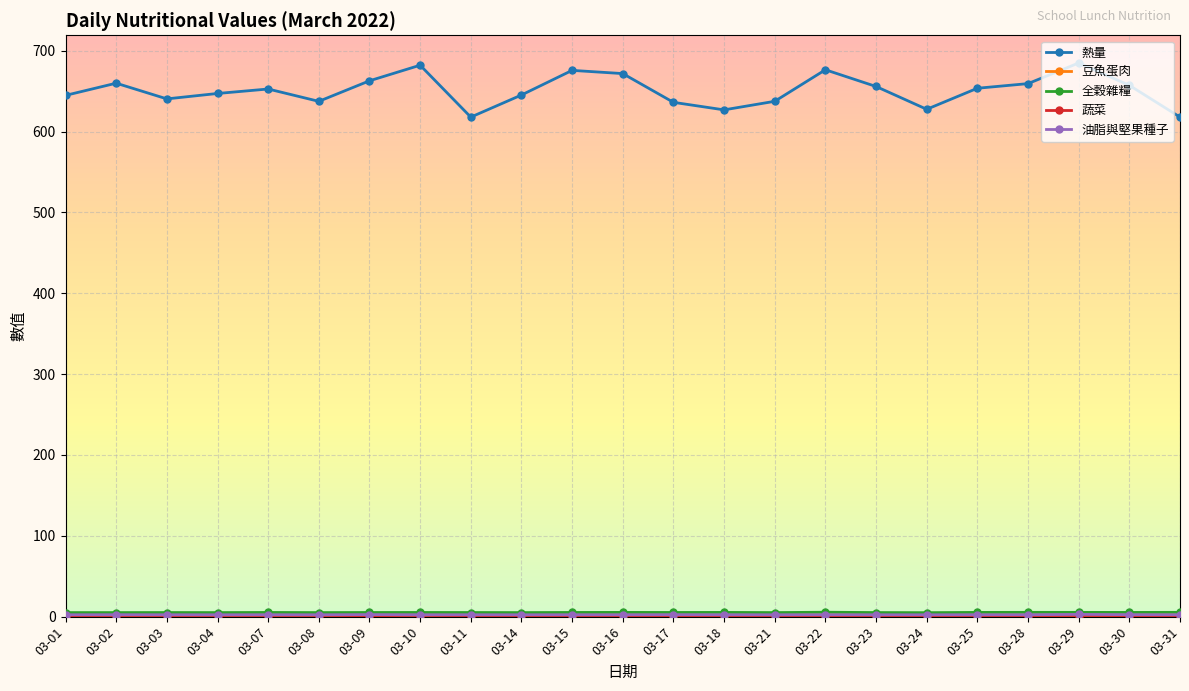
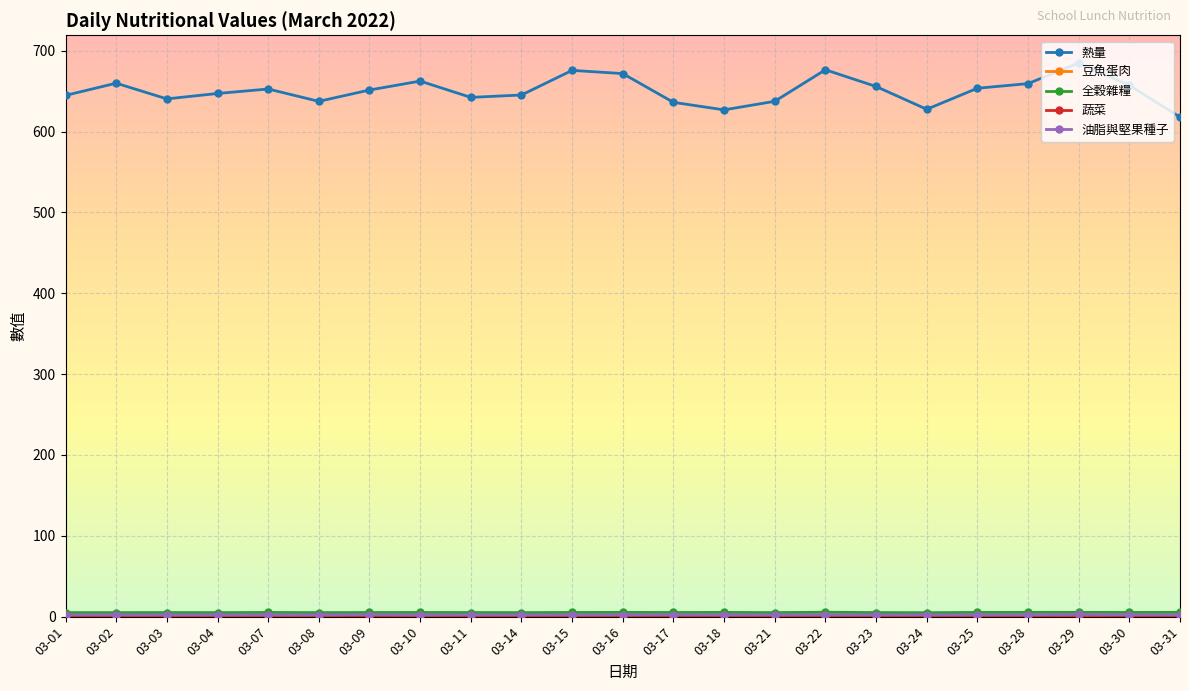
熱量, 03-09: 660 -> 650
熱量, 03-10: 680 -> 660
熱量, 03-11: 620 -> 640
